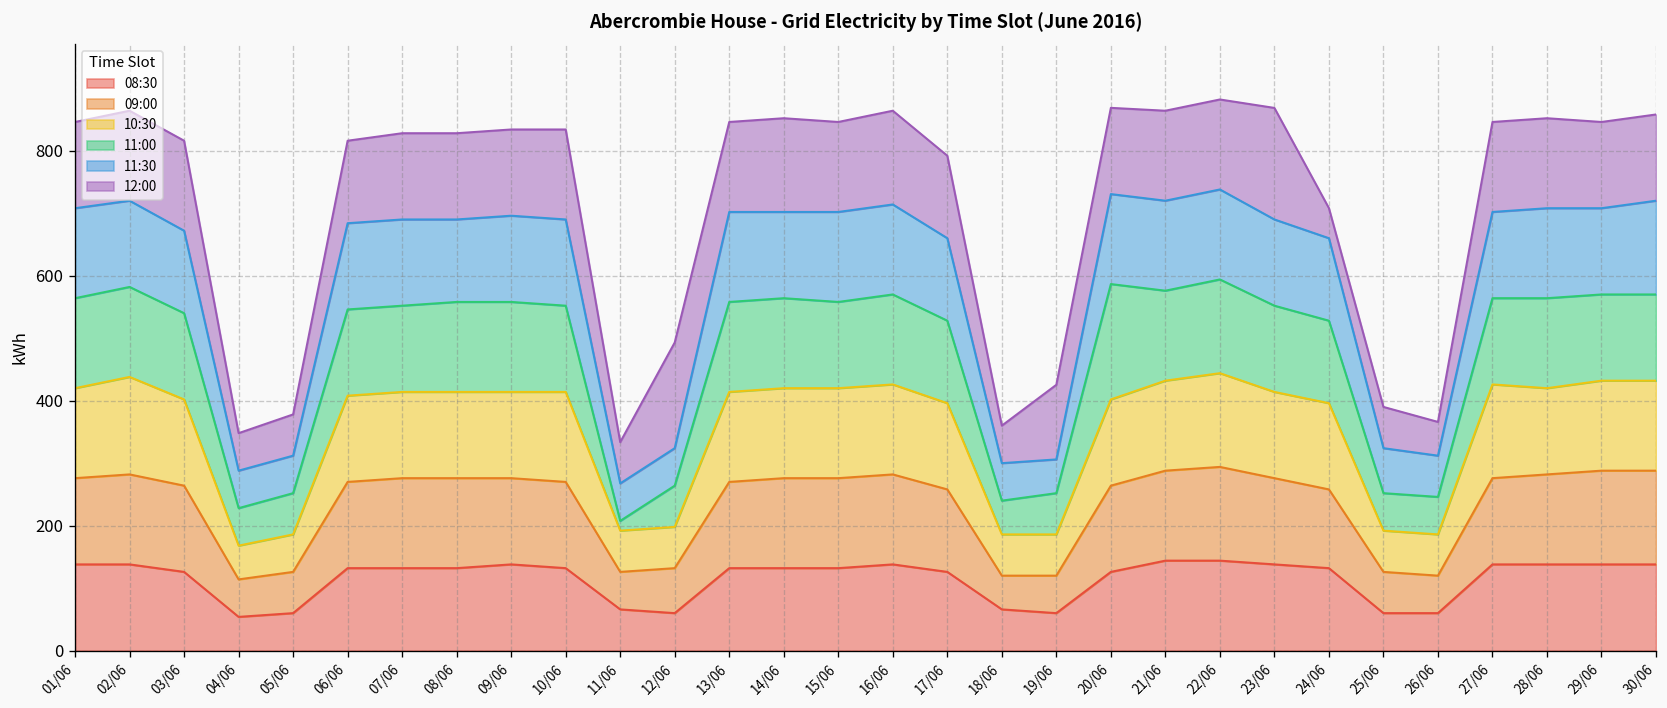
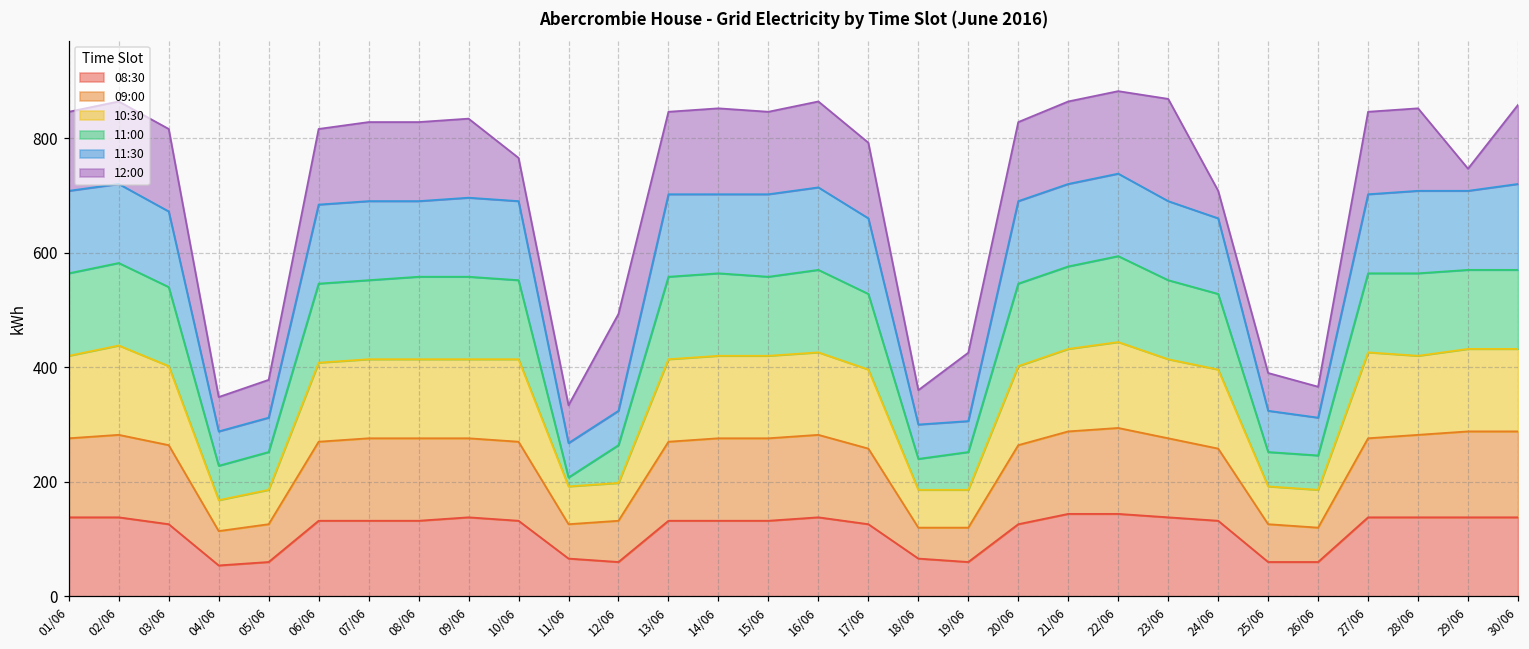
12:00, 10/06: 140 -> 80
11:00, 20/06: 180 -> 140
12:00, 29/06: 140 -> 40
